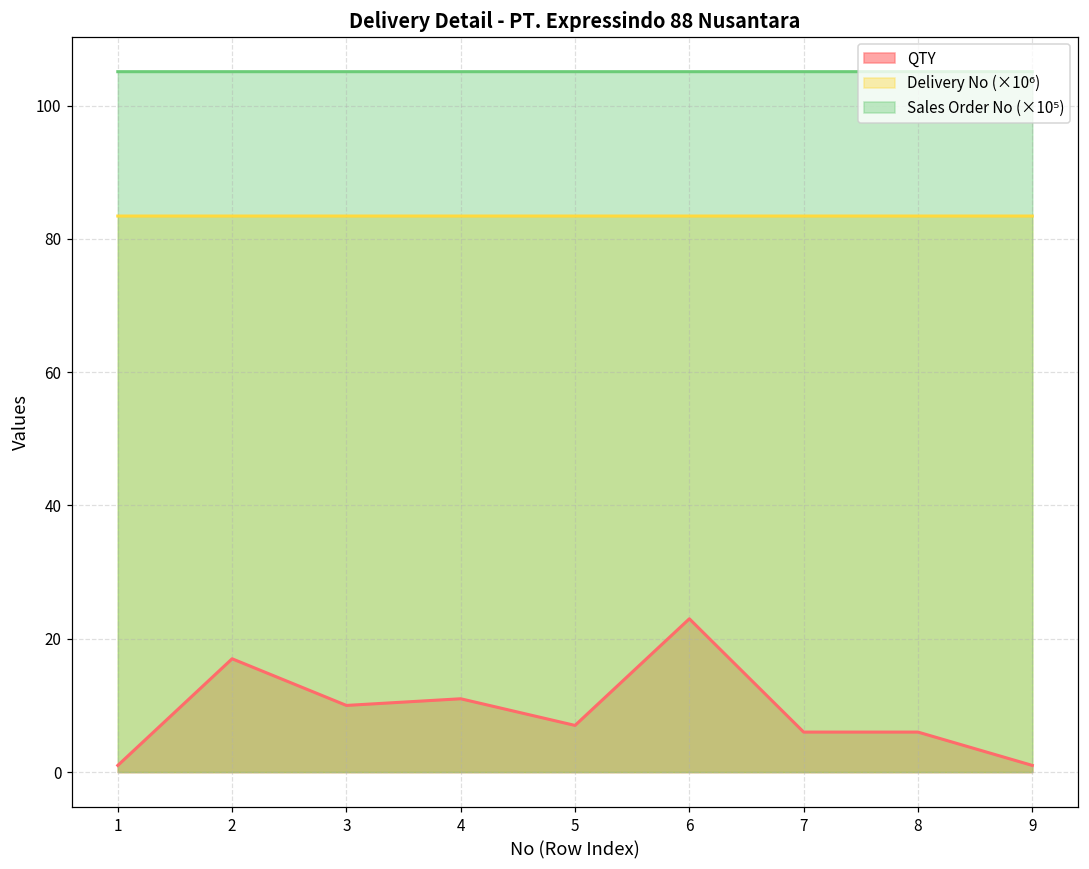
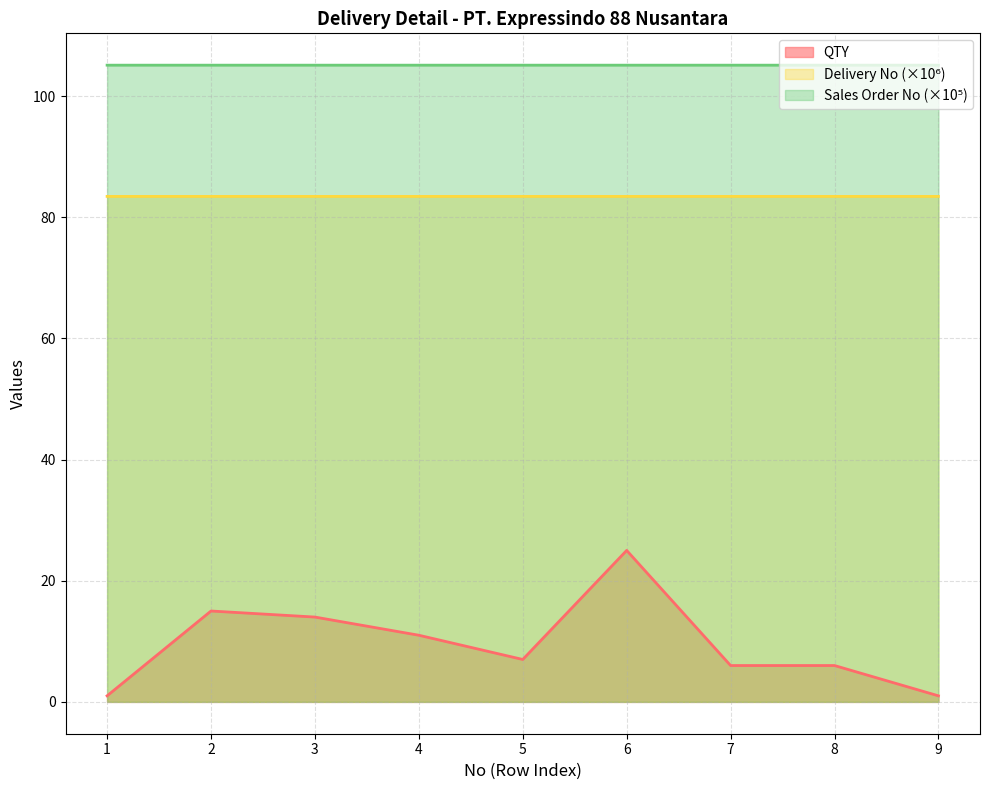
QTY, 2: 17 -> 15
QTY, 3: 10 -> 14
QTY, 6: 23 -> 25
